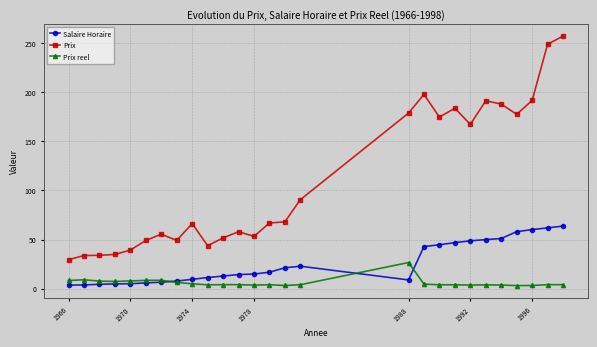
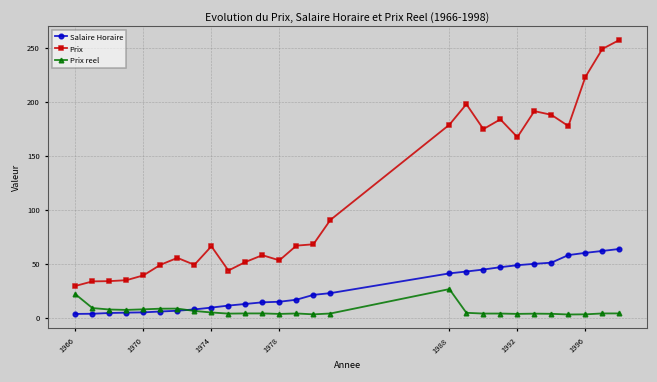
Prix reel, 1966: 10 -> 20
Salaire Horaire, 1988: 10 -> 40
Prix, 1996: 190 -> 220
